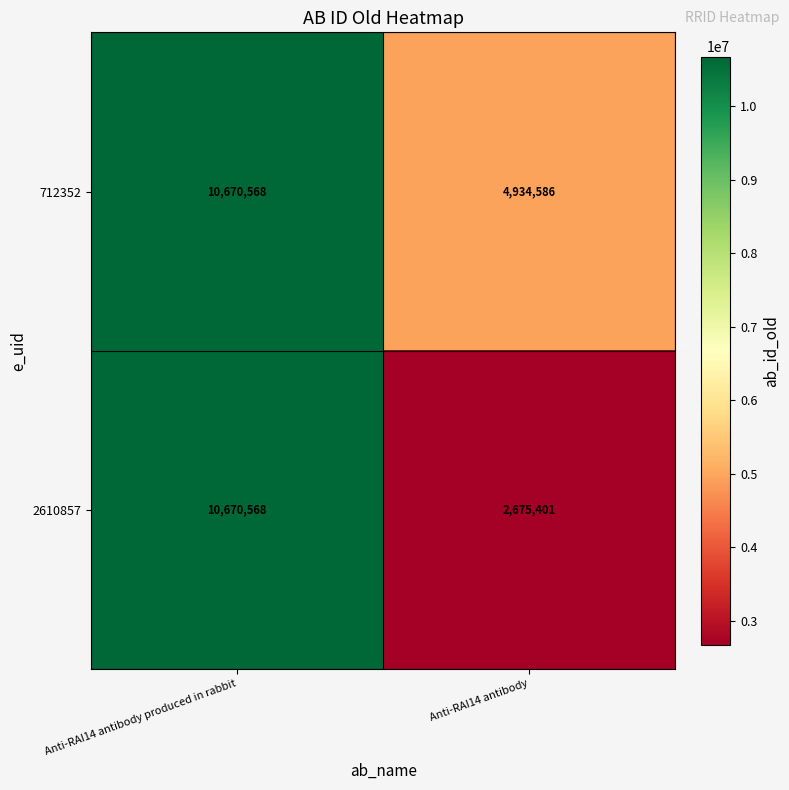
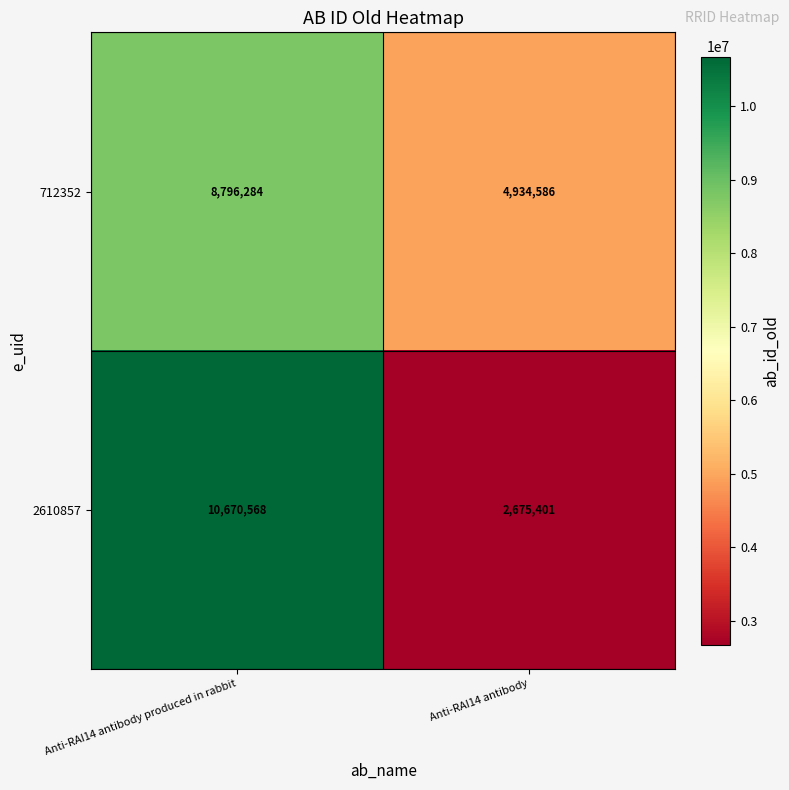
712352, Anti-RAI14 antibody produced in rabbit: 10,670,568 -> 8,796,284
